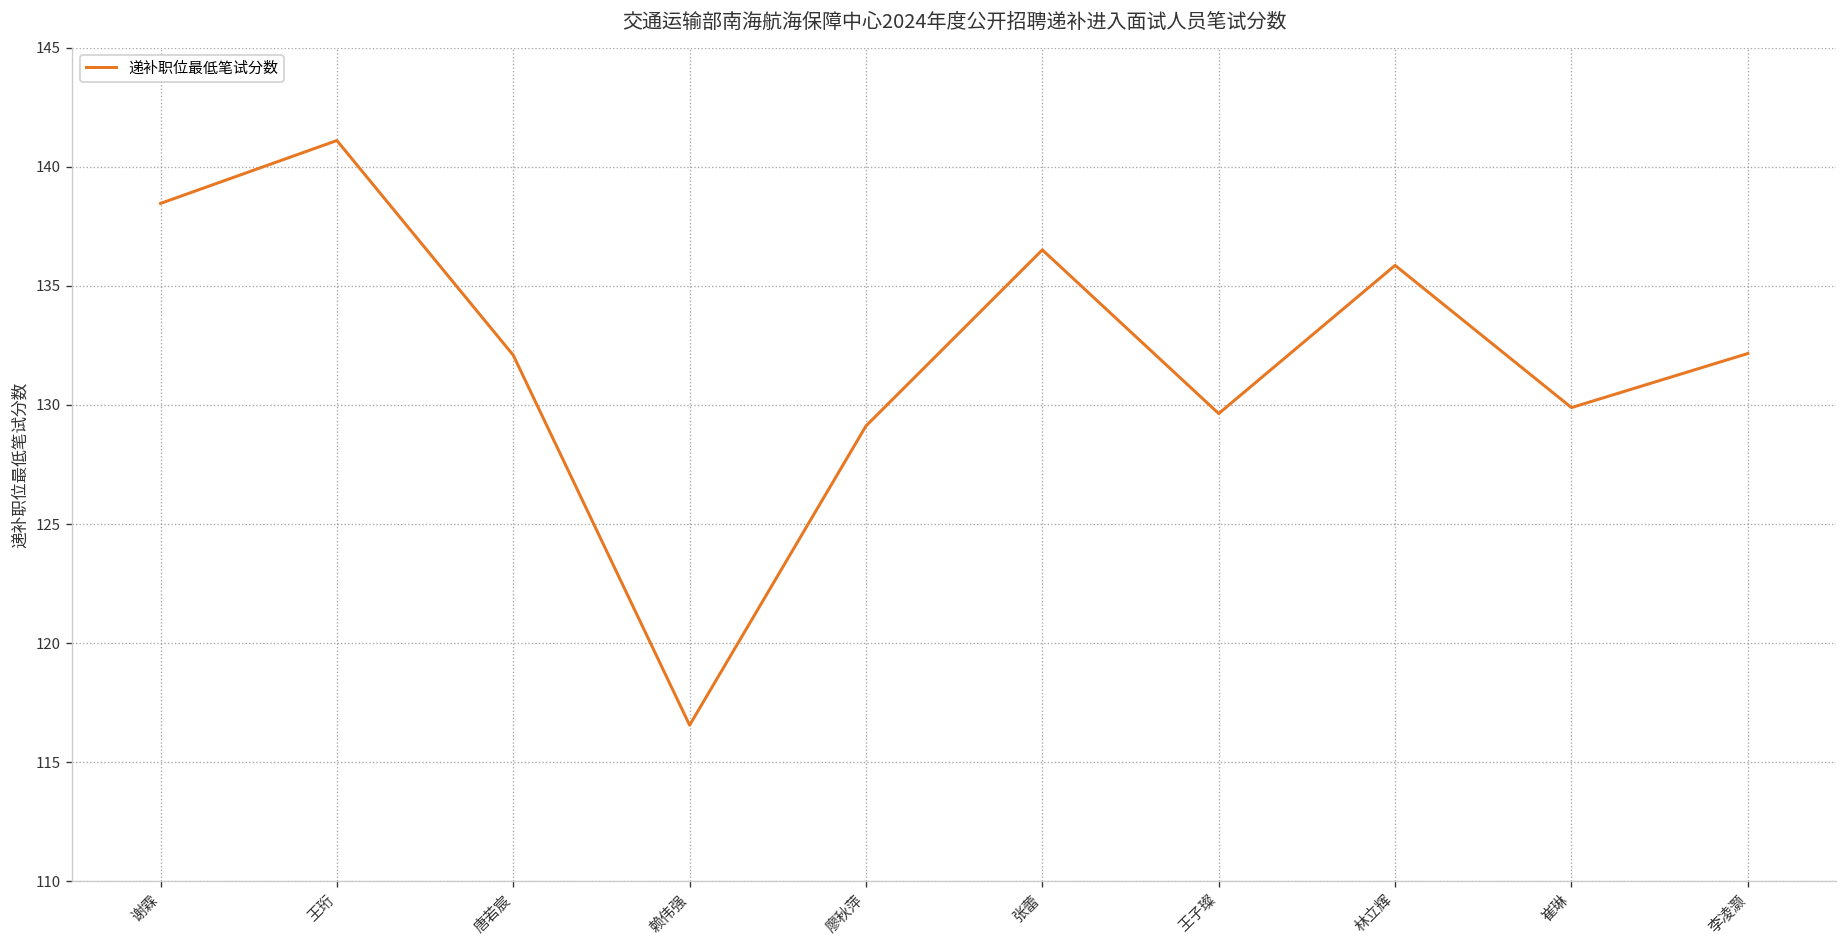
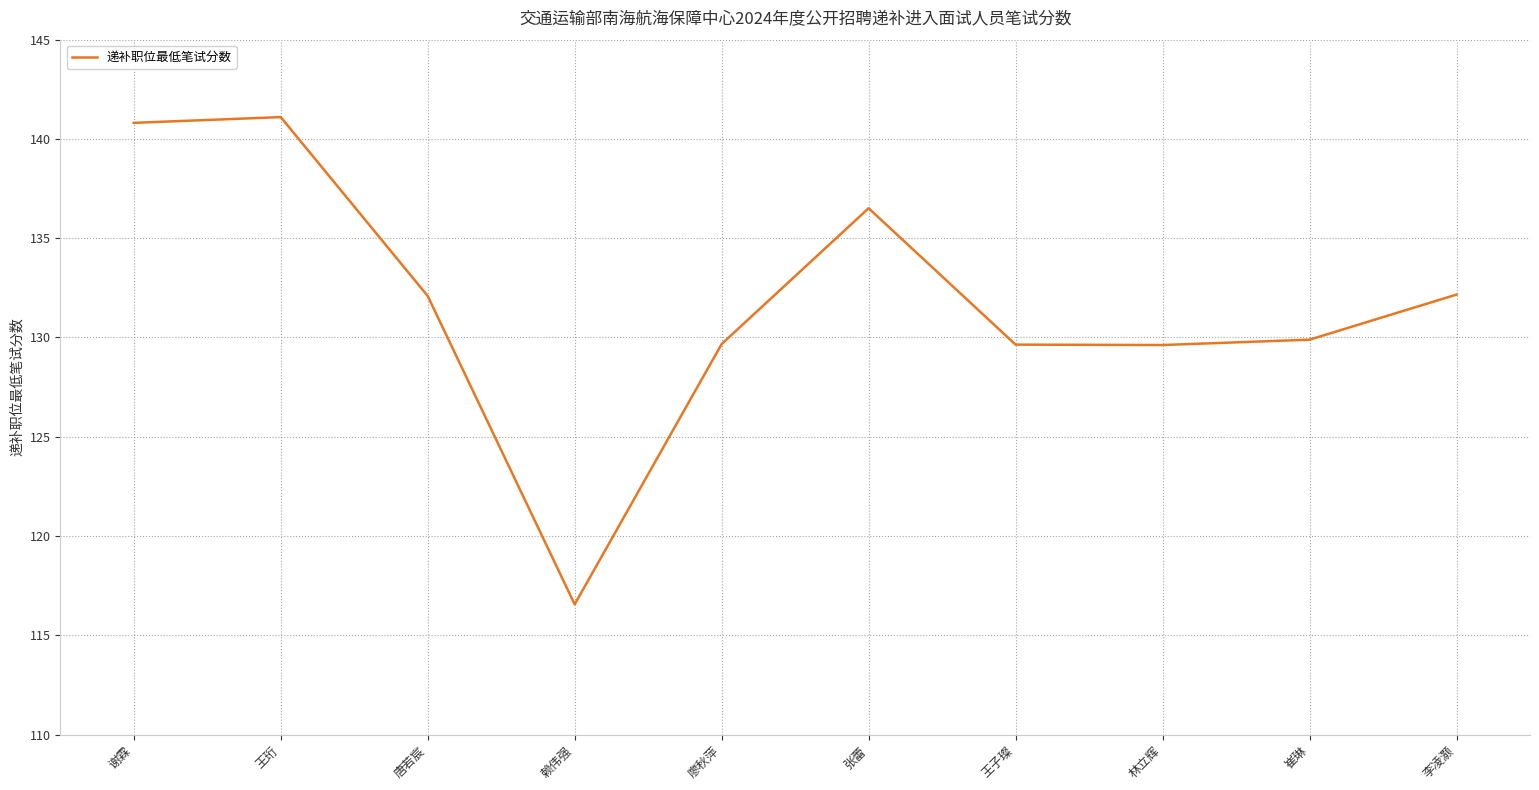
谢霖: 138.5 -> 140.8
廖秋萍: 129.1 -> 129.7
林立辉: 135.9 -> 129.6
